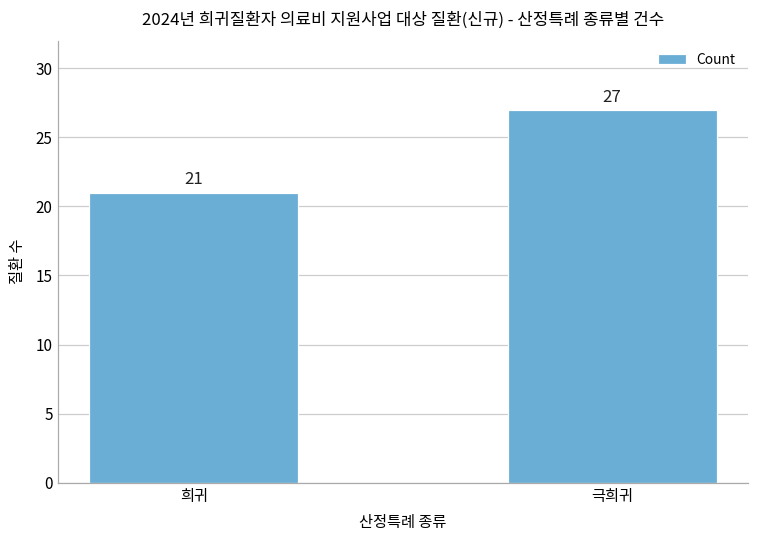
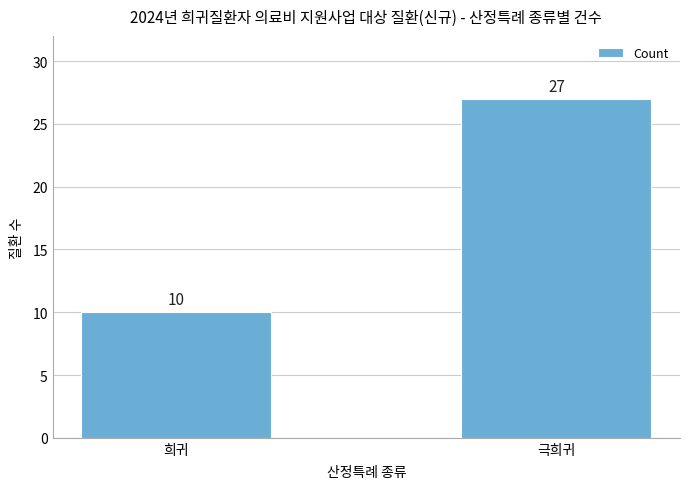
희귀: 21 -> 10
